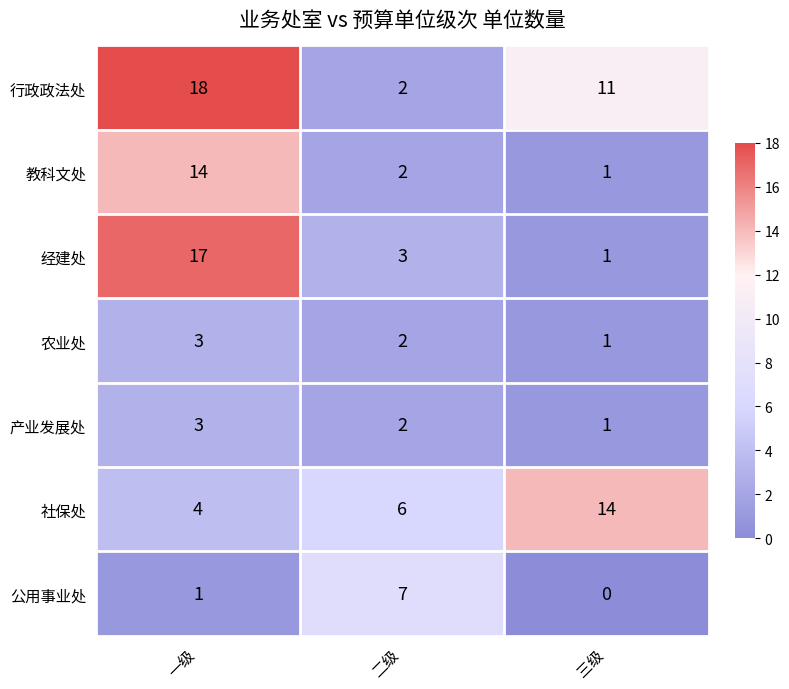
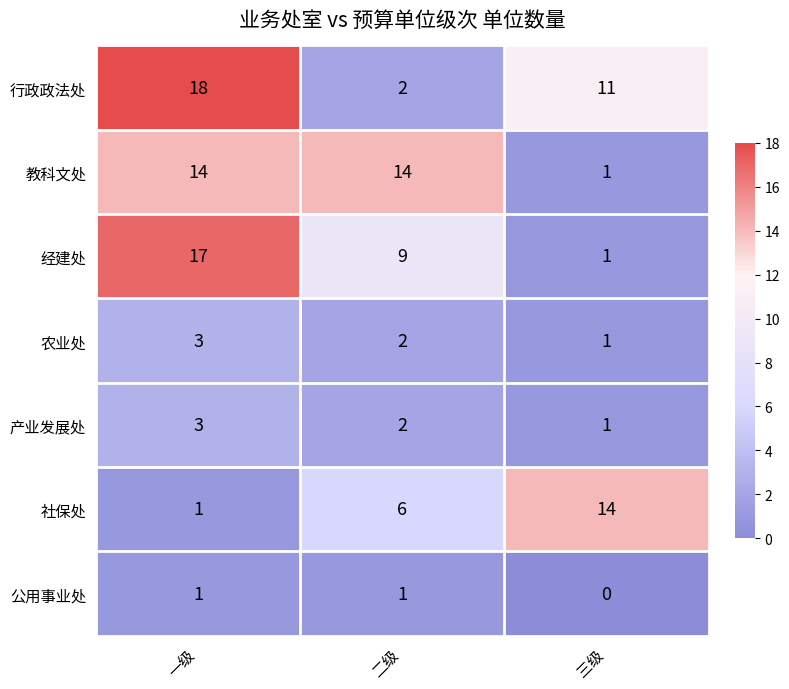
教科文处, 二级: 2 -> 14
经建处, 二级: 3 -> 9
社保处, 一级: 4 -> 1
公用事业处, 二级: 7 -> 1
